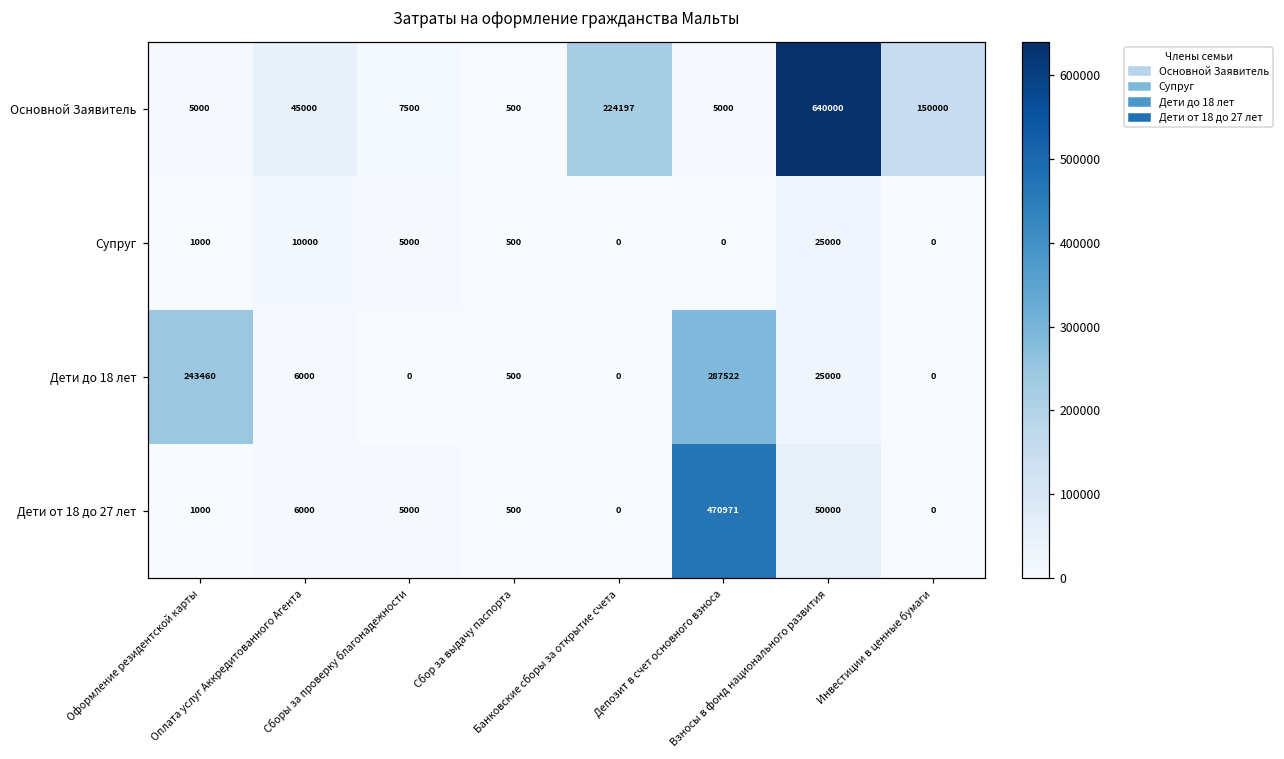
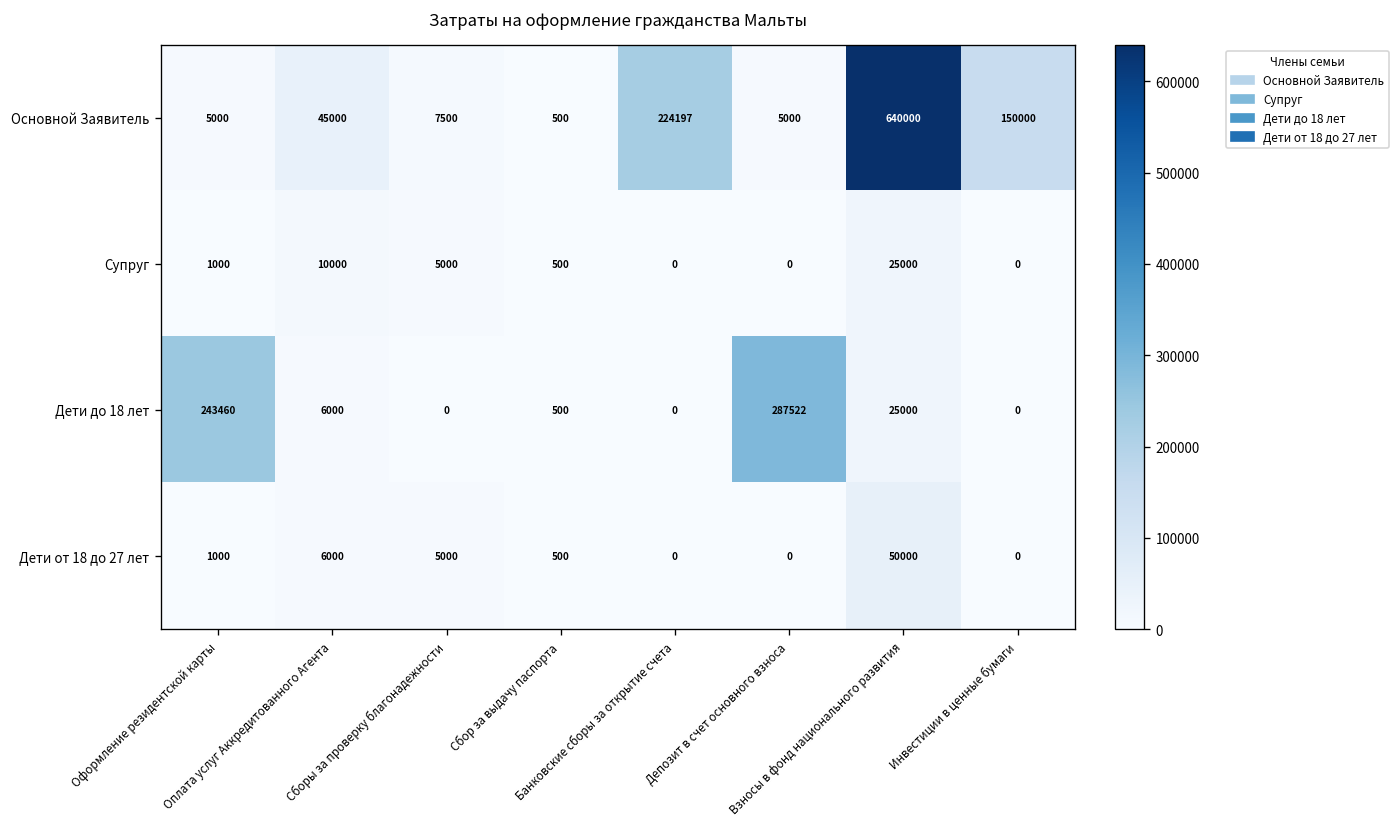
Дети от 18 до 27 лет, Депозит в счет основного взноса: 470971 -> 0
